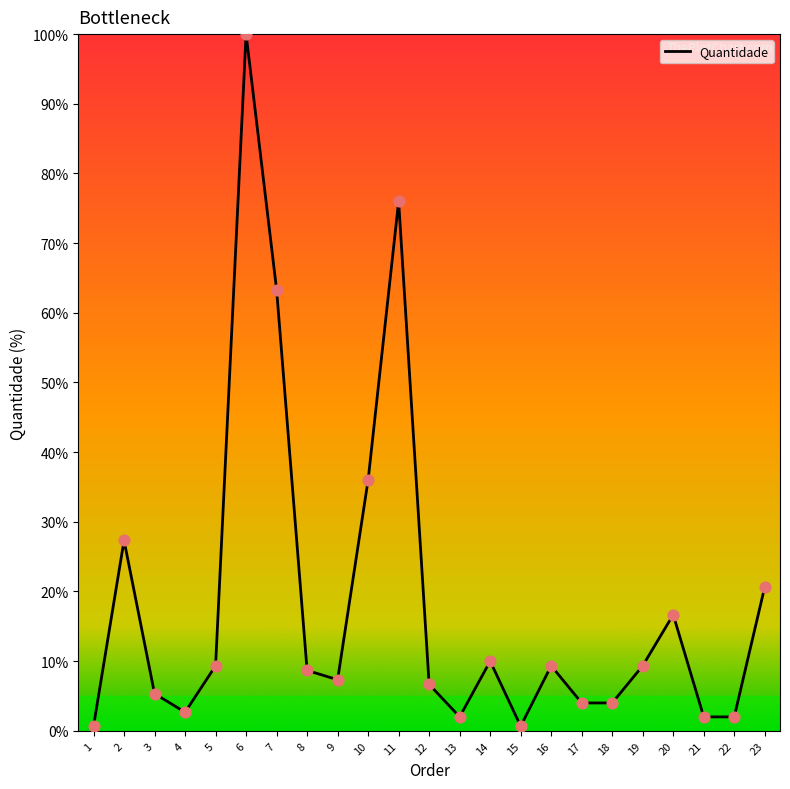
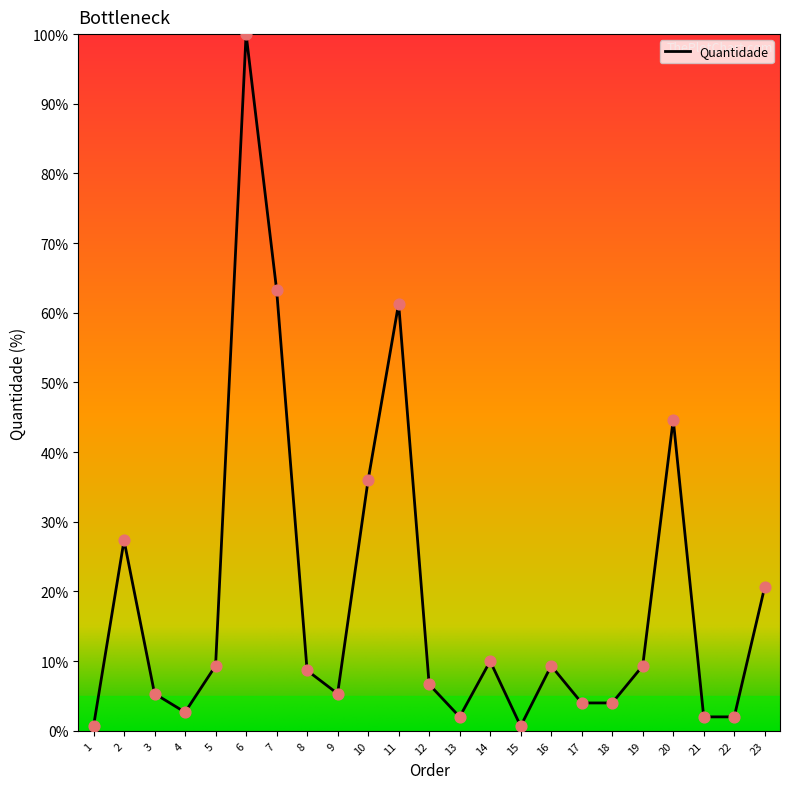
9: 7% -> 5%
11: 76% -> 61%
20: 17% -> 45%
